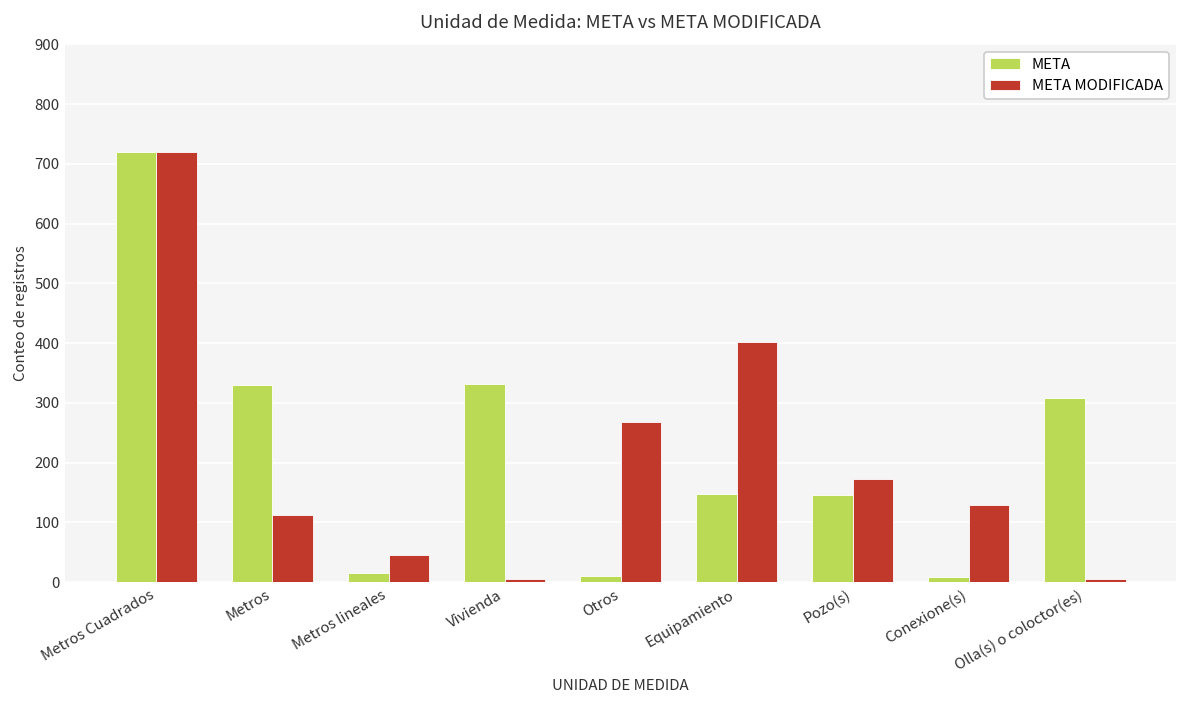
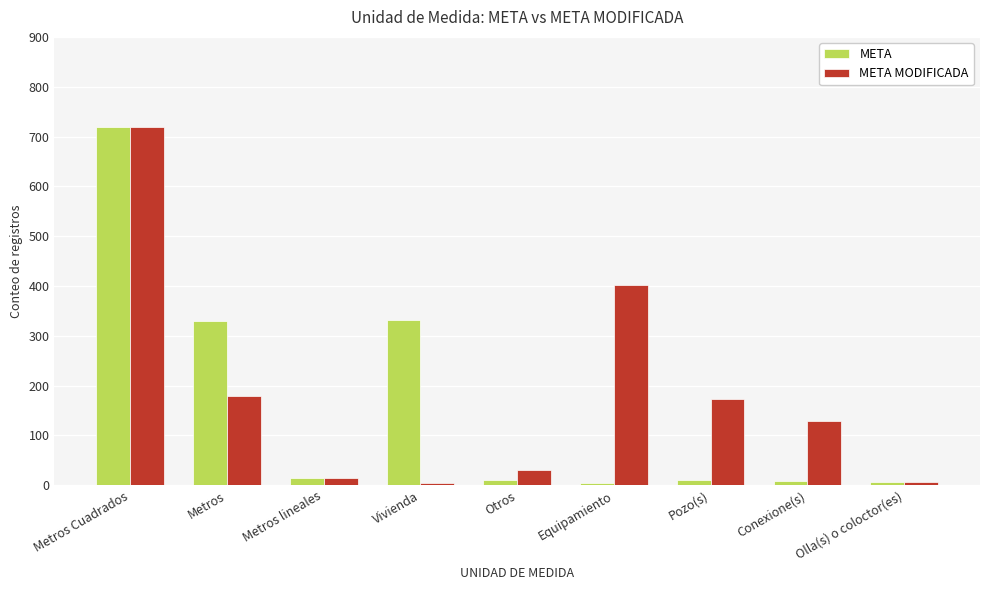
META MODIFICADA, Metros: 110 -> 180
META MODIFICADA, Metros lineales: 50 -> 20
META MODIFICADA, Otros: 270 -> 30
META, Equipamiento: 150 -> 10
META, Pozo(s): 150 -> 10
META, Olla(s) o coloctor(es): 310 -> 10
